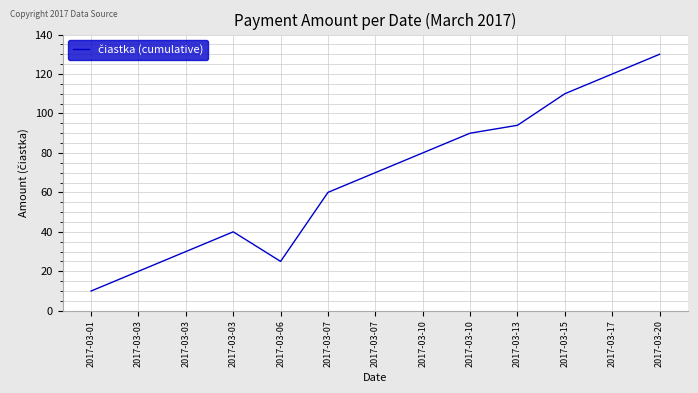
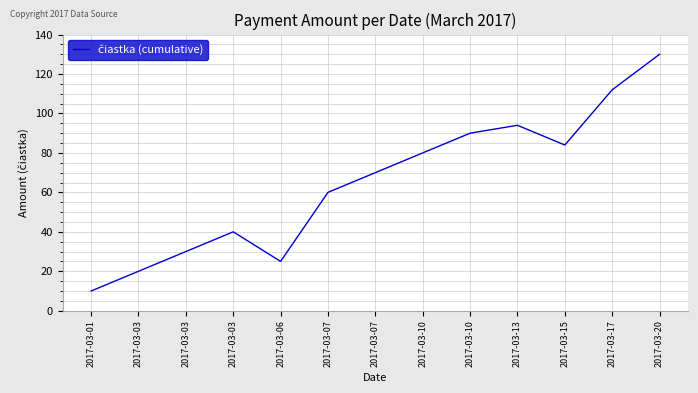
2017-03-15: 110 -> 84
2017-03-17: 120 -> 112
